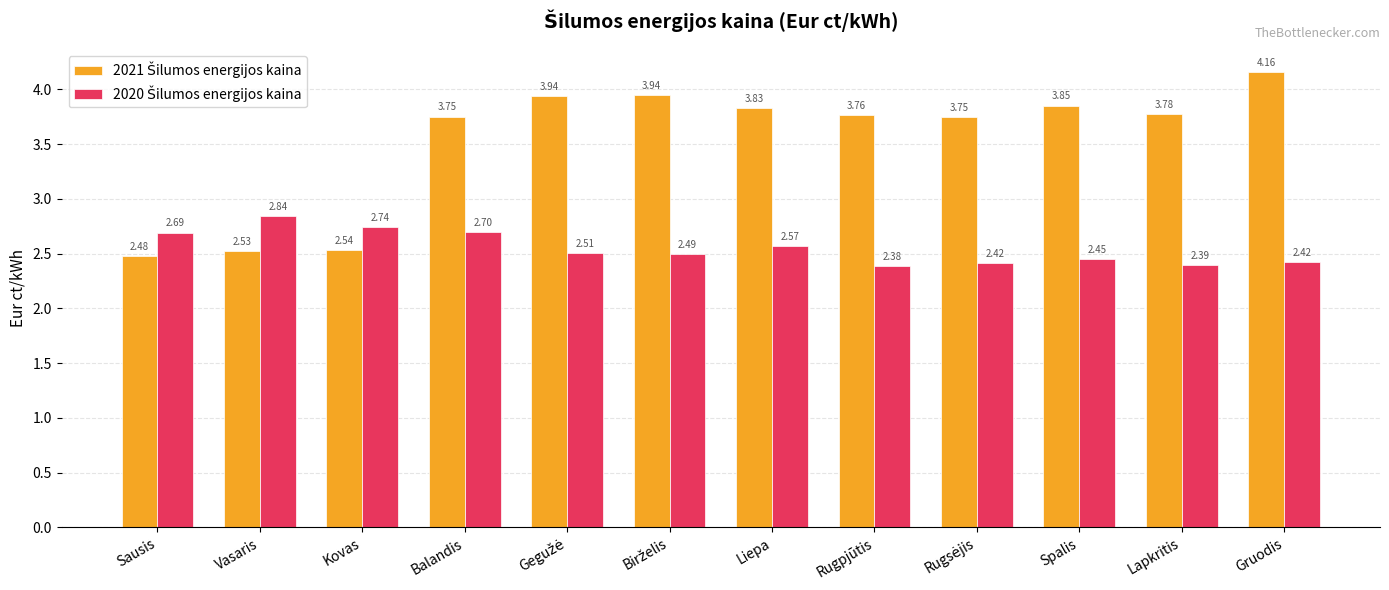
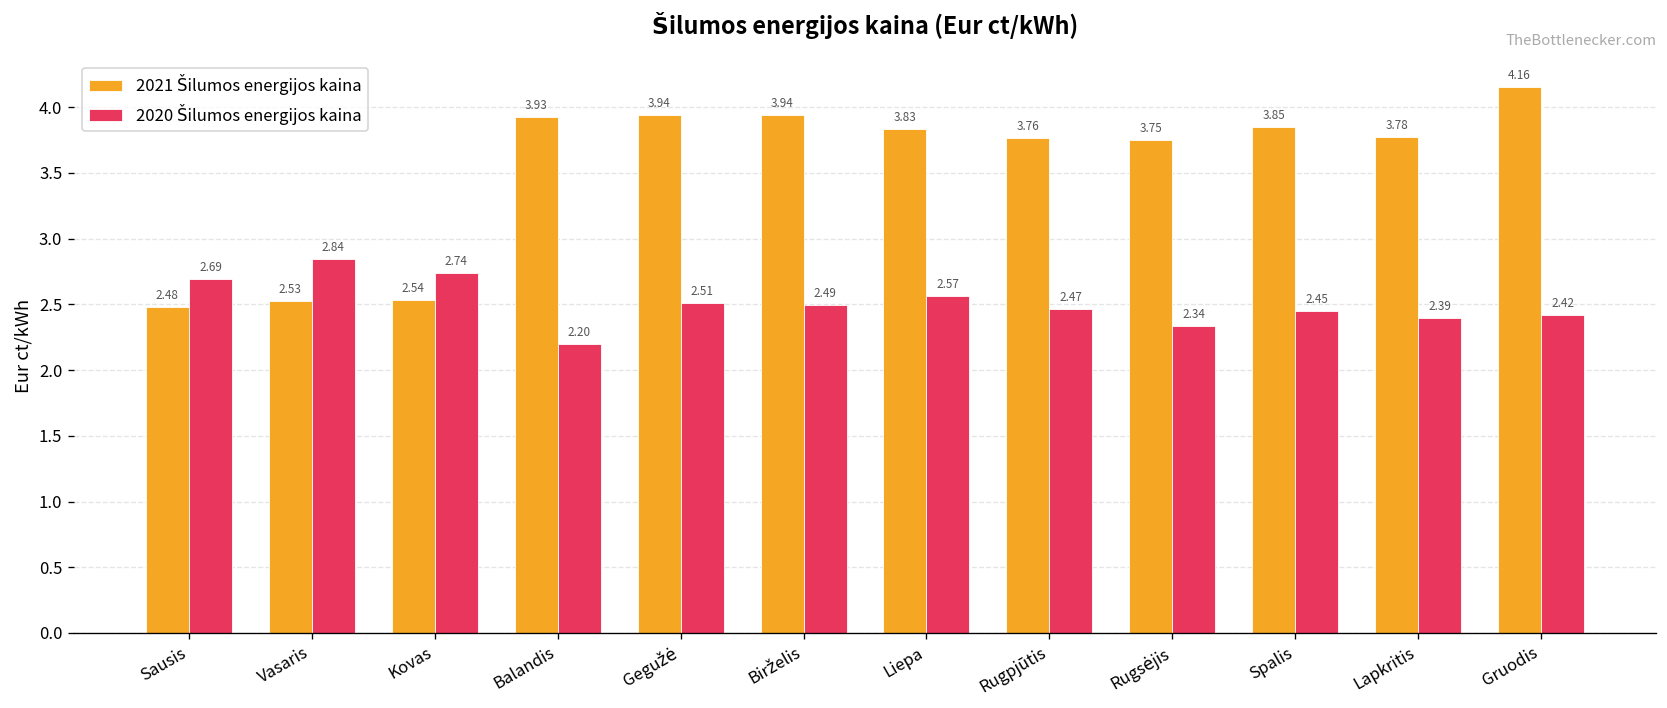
2021 Šilumos energijos kaina, Balandis: 3.75 -> 3.93
2020 Šilumos energijos kaina, Balandis: 2.70 -> 2.20
2020 Šilumos energijos kaina, Rugpjūtis: 2.38 -> 2.47
2020 Šilumos energijos kaina, Rugsėjis: 2.42 -> 2.34
